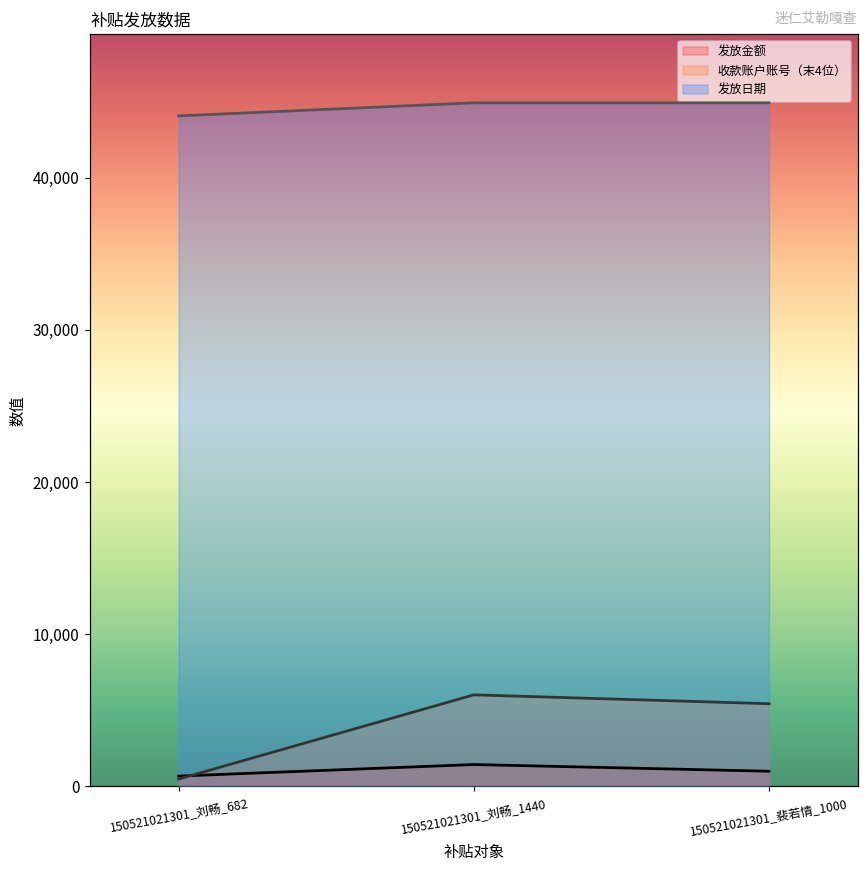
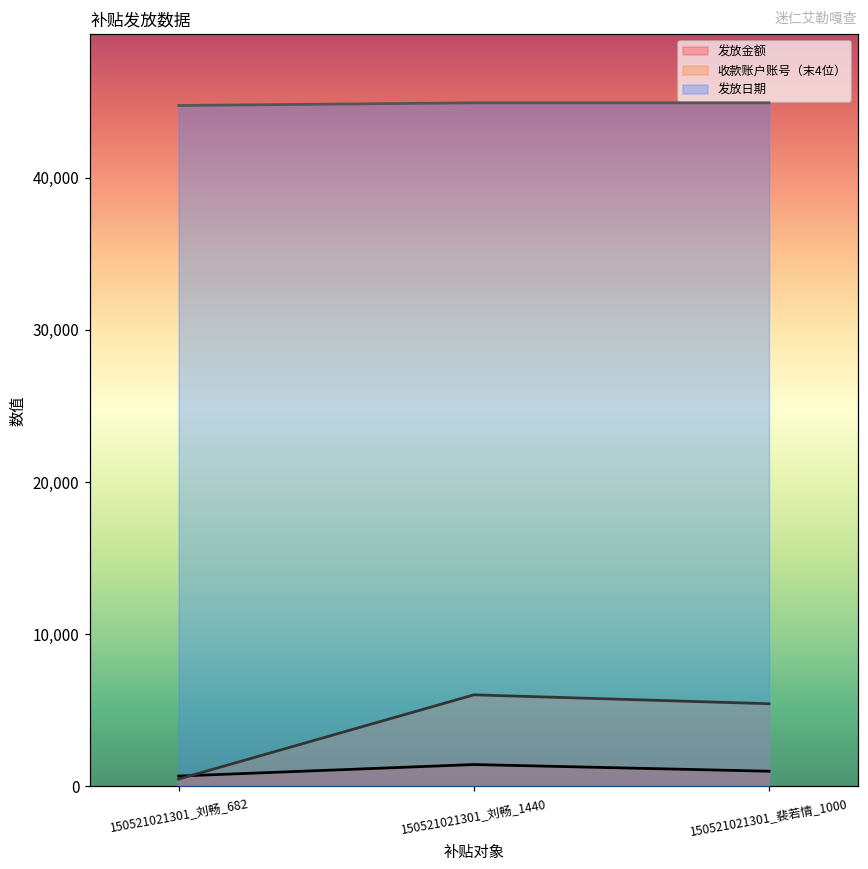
发放日期, 150521021301_刘畅_682: 44,100 -> 44,700
